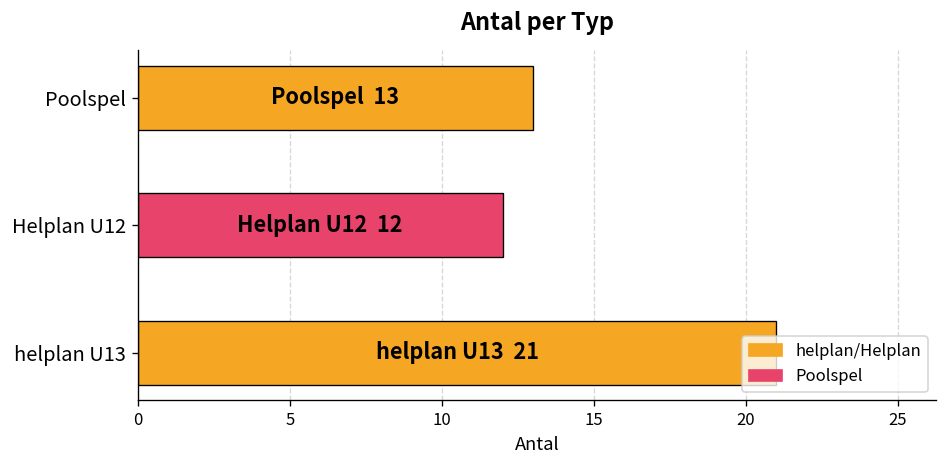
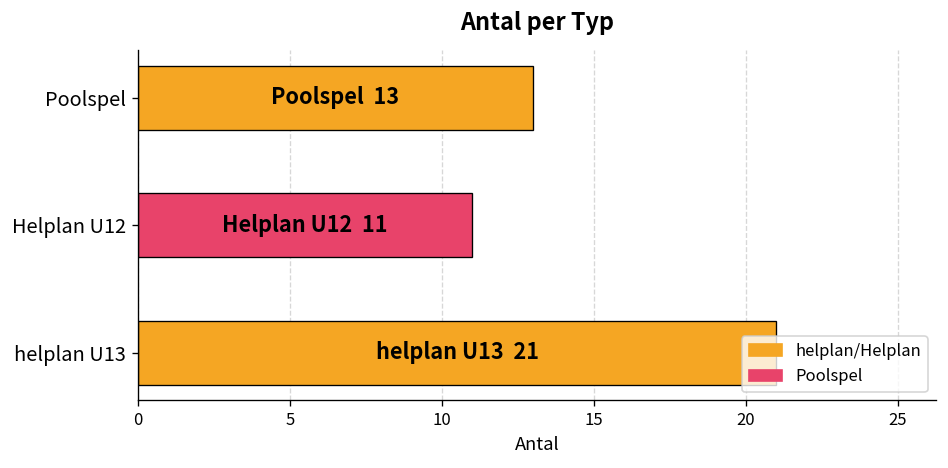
Helplan U12: 12 -> 11
